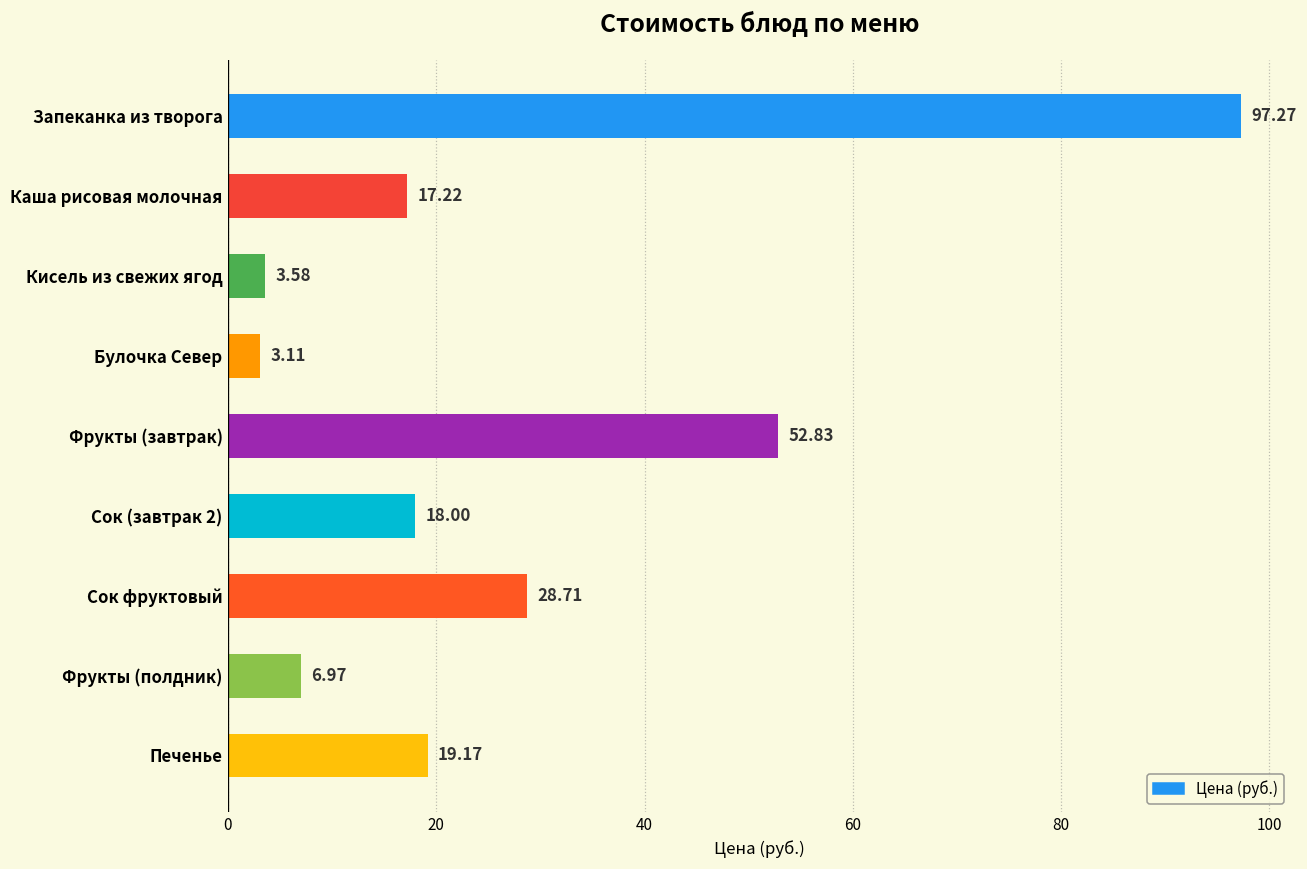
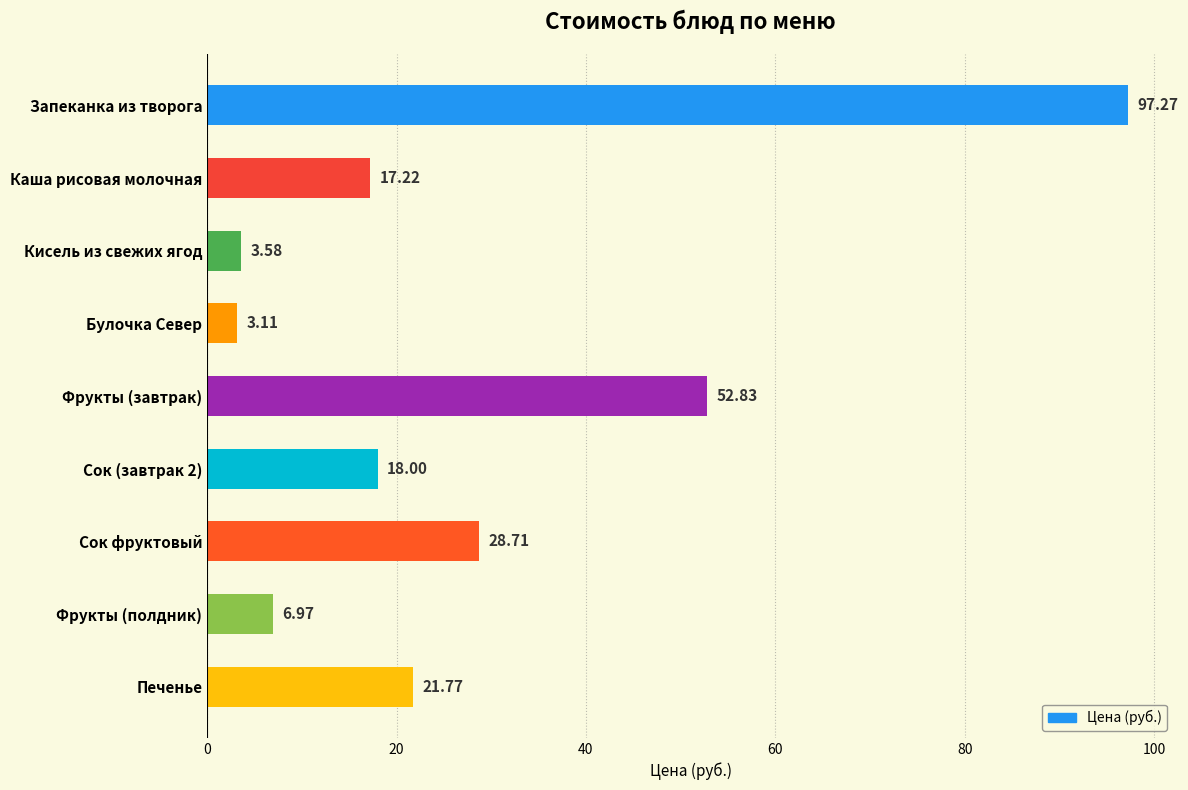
Печенье: 19.17 -> 21.77
